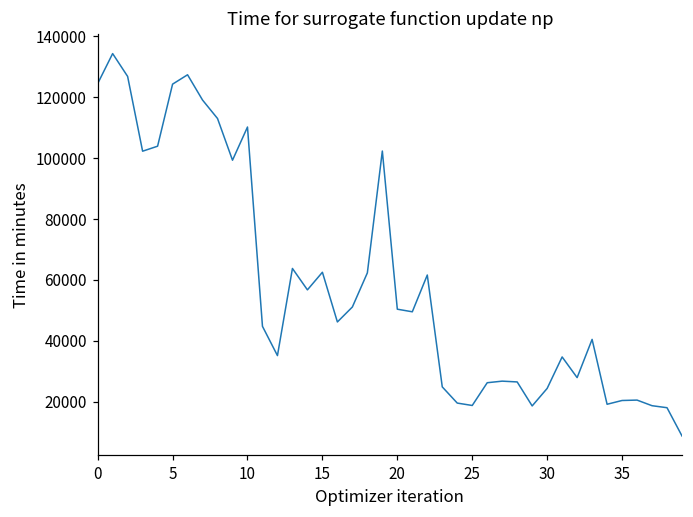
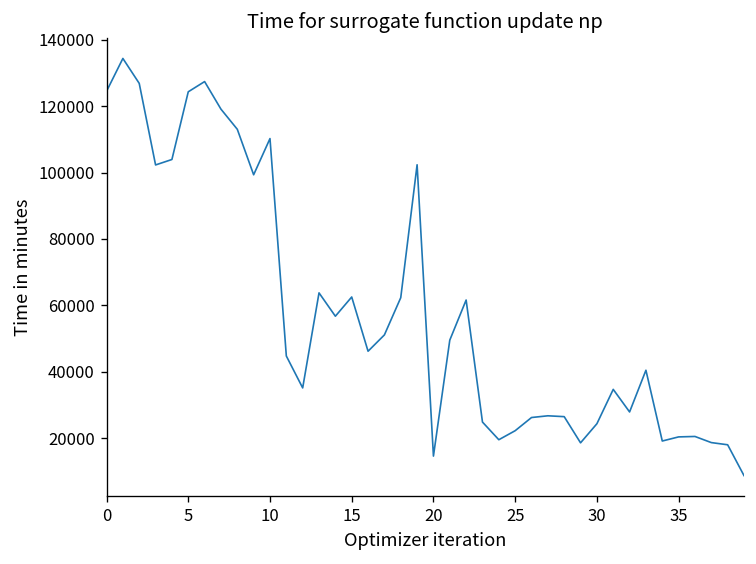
20: 50000 -> 15000
25: 19000 -> 22000
